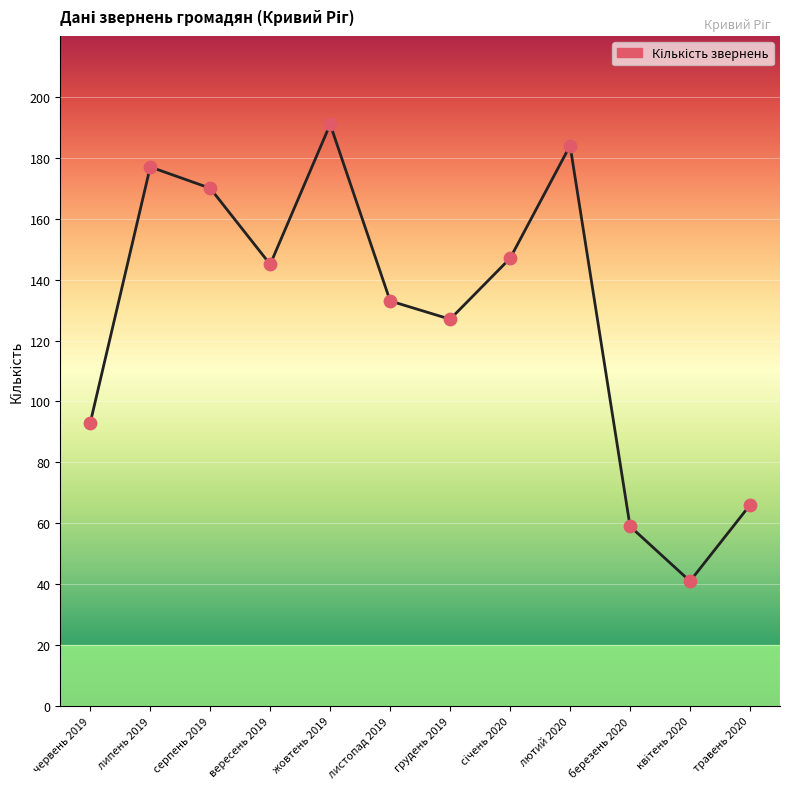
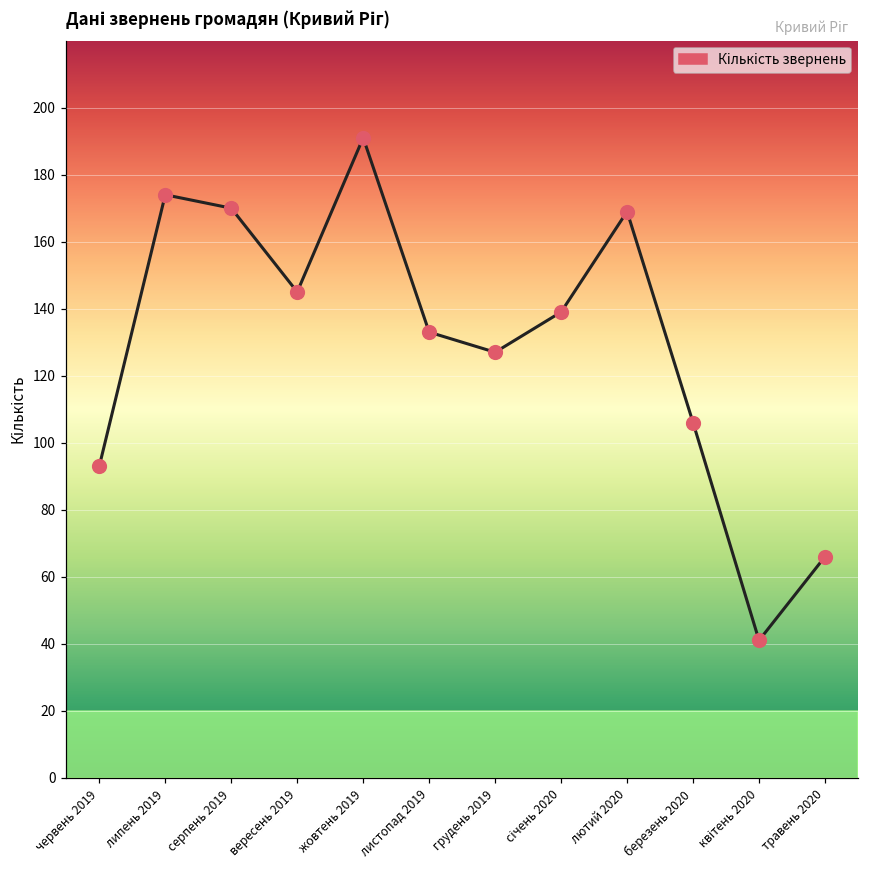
липень 2019: 177 -> 174
січень 2020: 147 -> 139
лютий 2020: 184 -> 169
березень 2020: 59 -> 106
